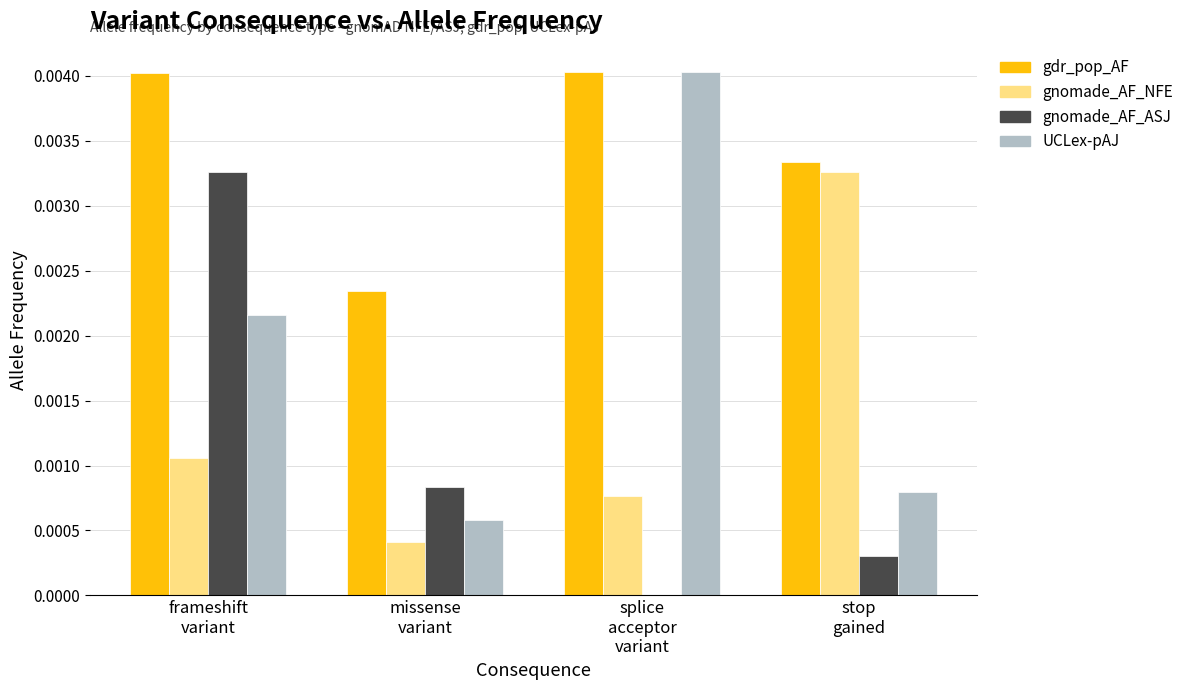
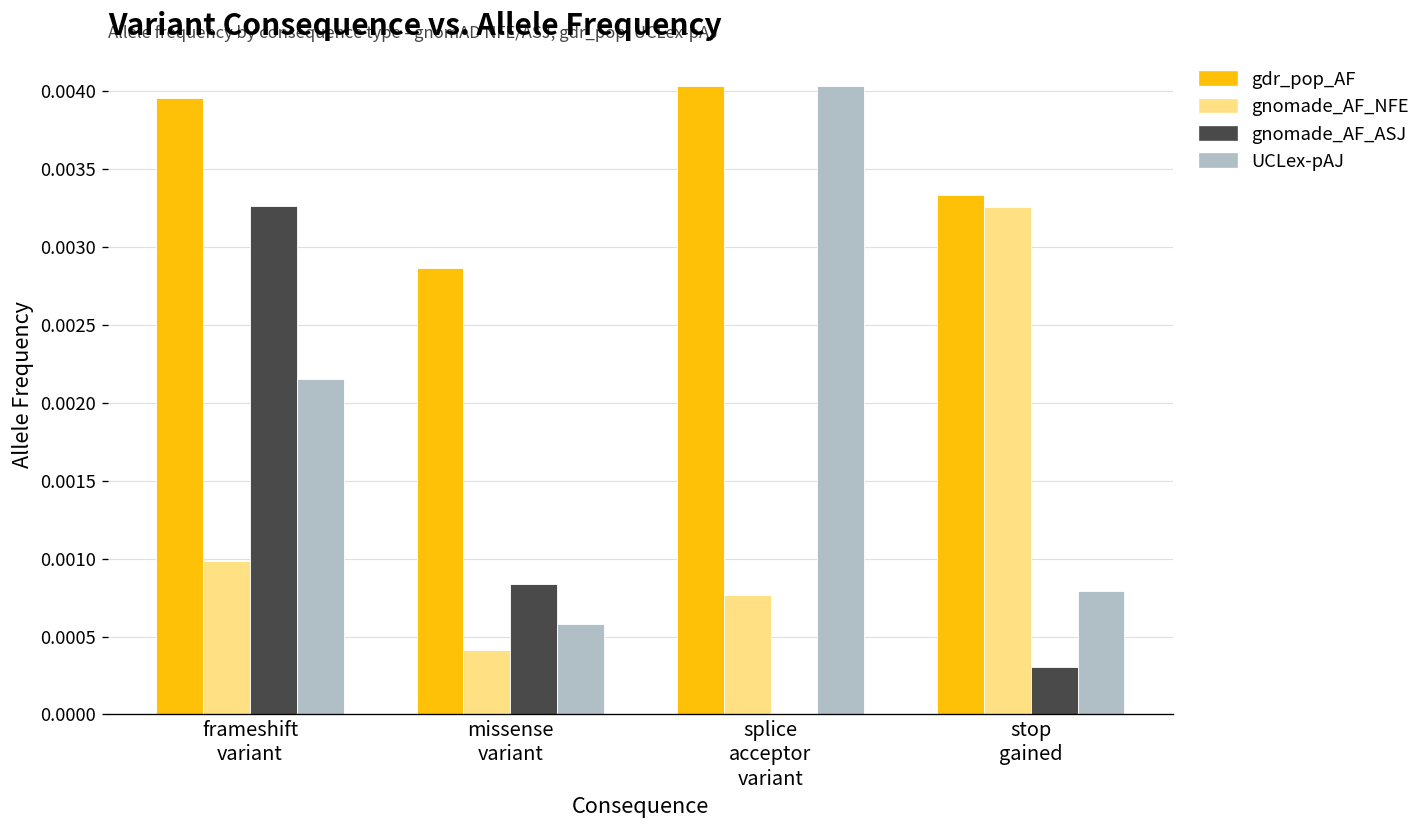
gdr_pop_AF, frameshift variant: 0.00402 -> 0.00396
gnomade_AF_NFE, frameshift variant: 0.00106 -> 0.00099
gdr_pop_AF, missense variant: 0.00234 -> 0.00286
